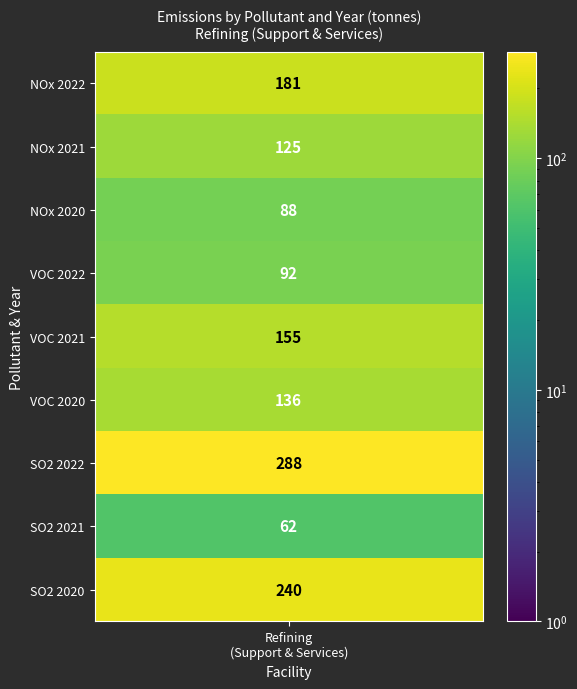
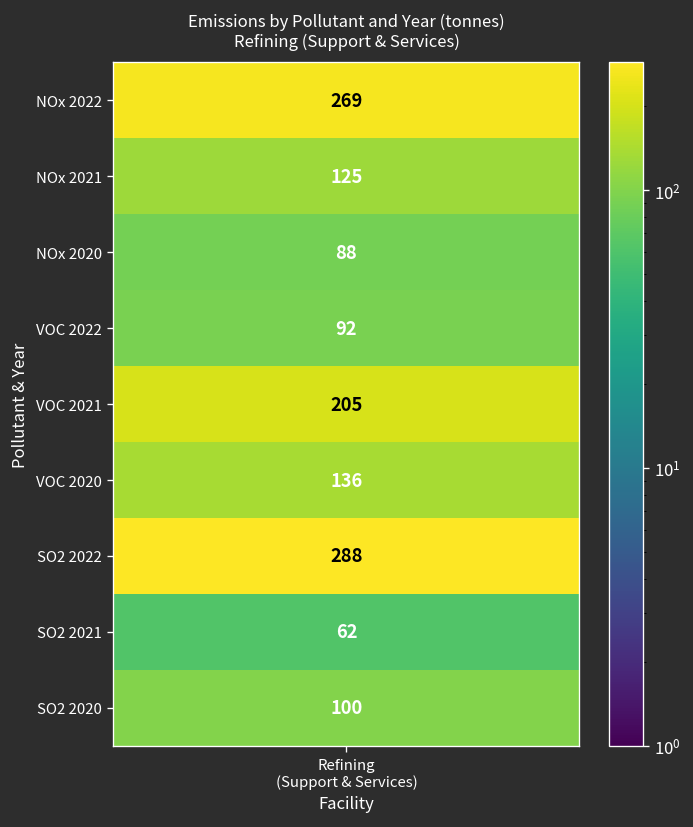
NOx 2022, Refining (Support & Services): 181 -> 269
VOC 2021, Refining (Support & Services): 155 -> 205
SO2 2020, Refining (Support & Services): 240 -> 100
